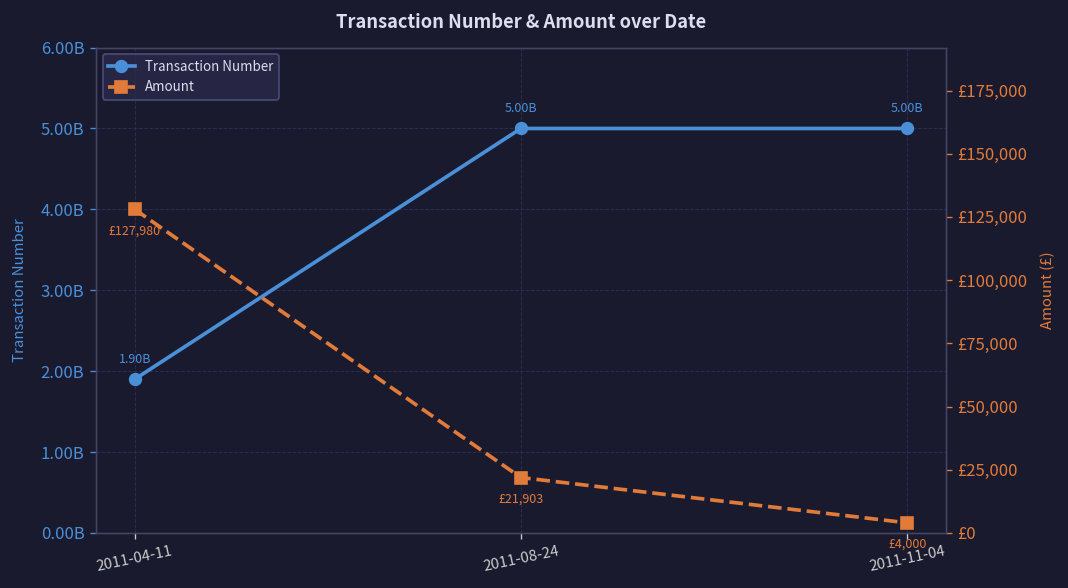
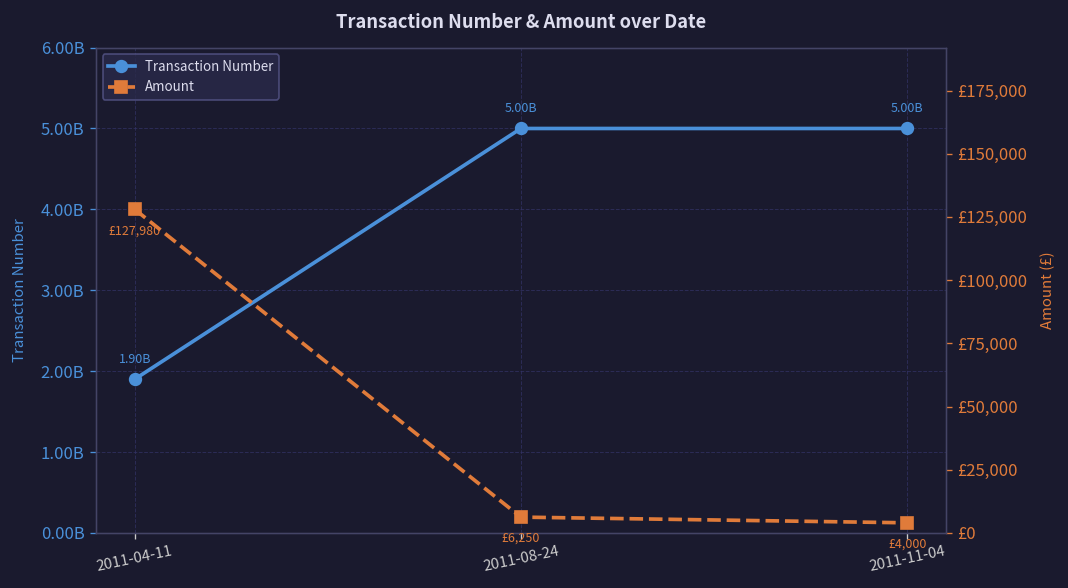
Amount, 2011-08-24: £21,903 -> £6,250
